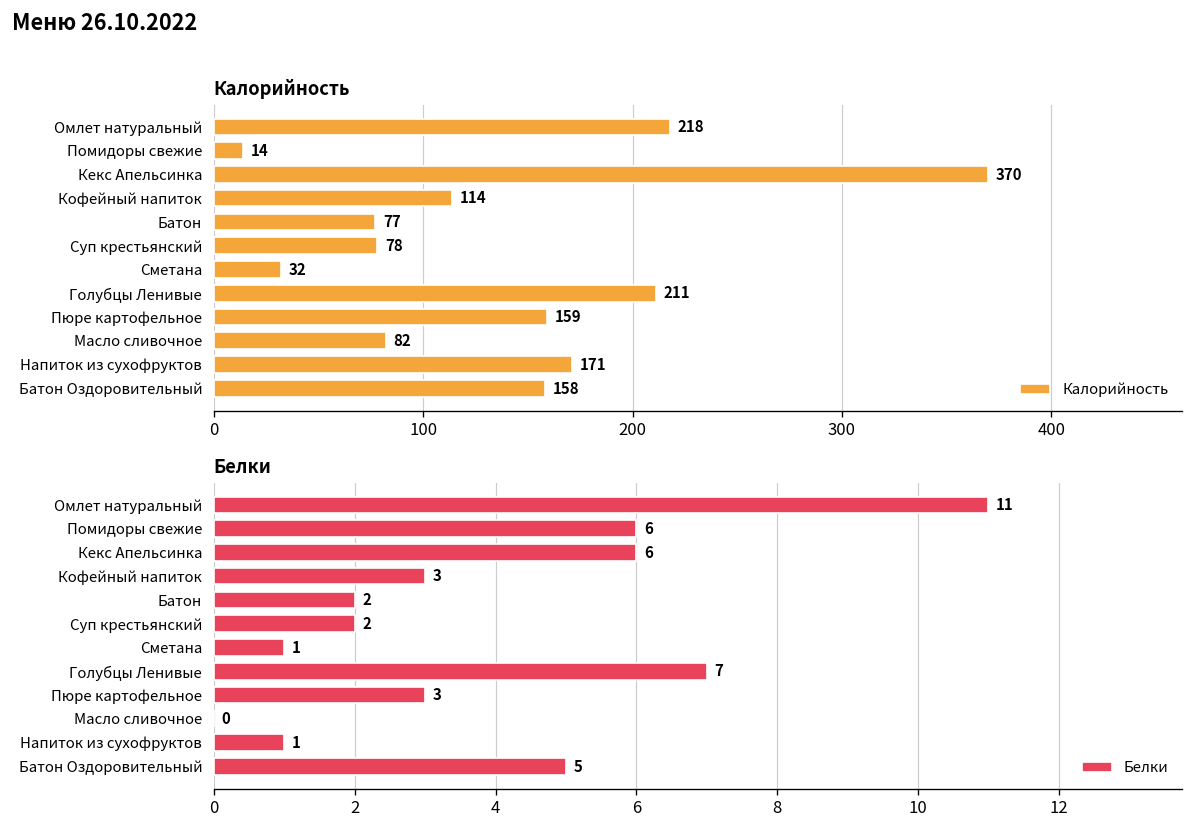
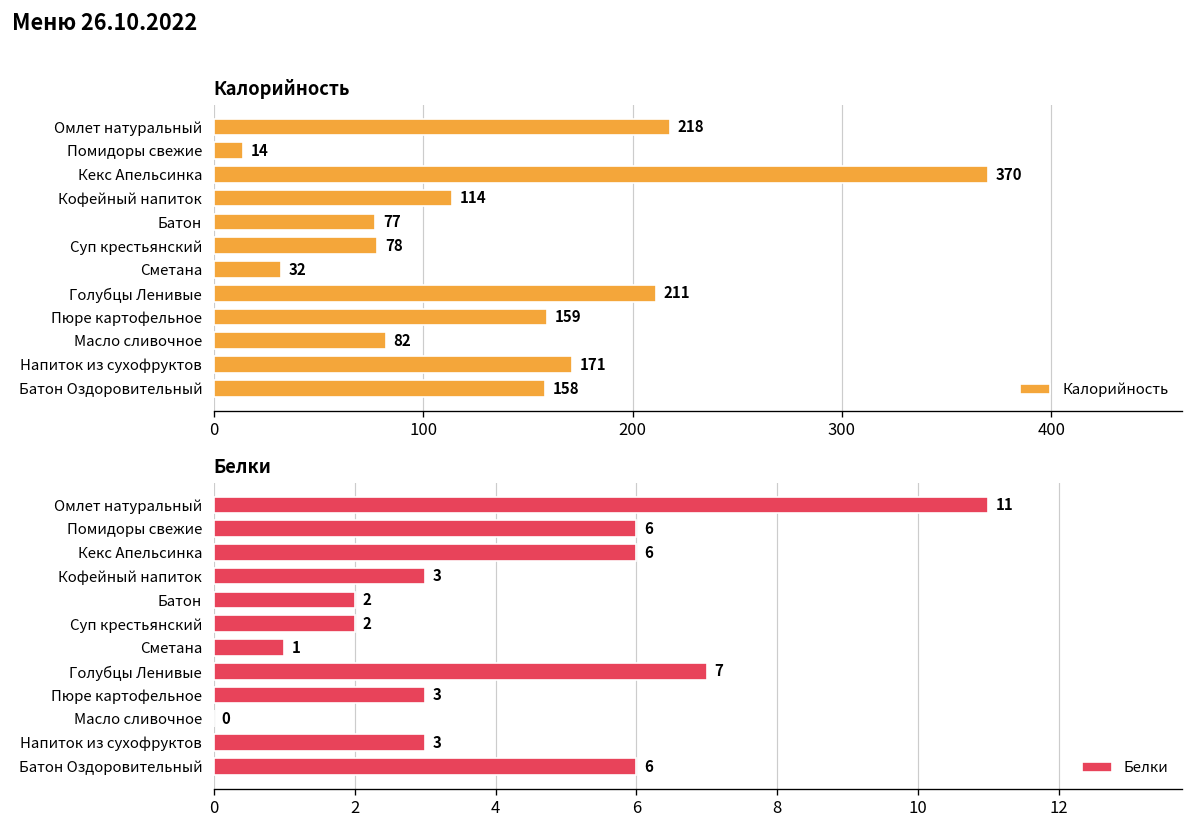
Белки, Напиток из сухофруктов: 1 -> 3
Белки, Батон Оздоровительный: 5 -> 6
